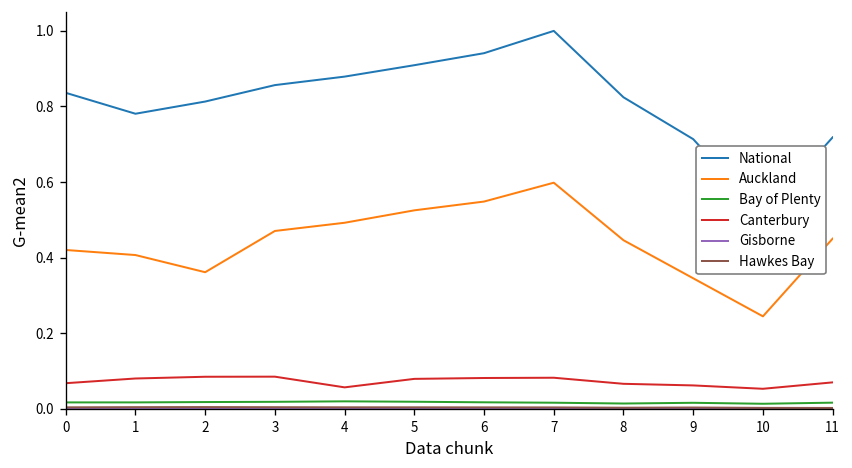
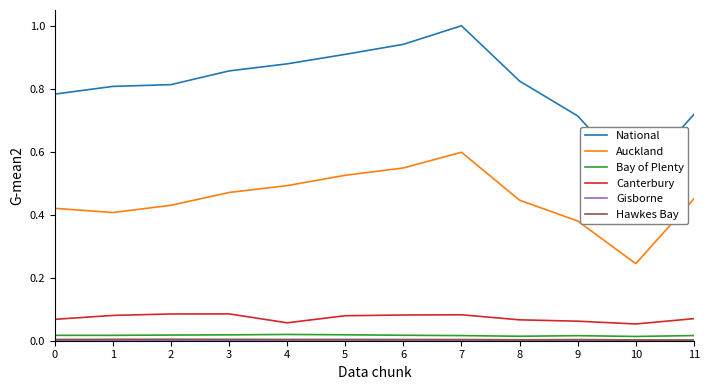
National, 0: 0.84 -> 0.78
National, 1: 0.78 -> 0.81
Auckland, 2: 0.36 -> 0.43
Auckland, 9: 0.35 -> 0.38
